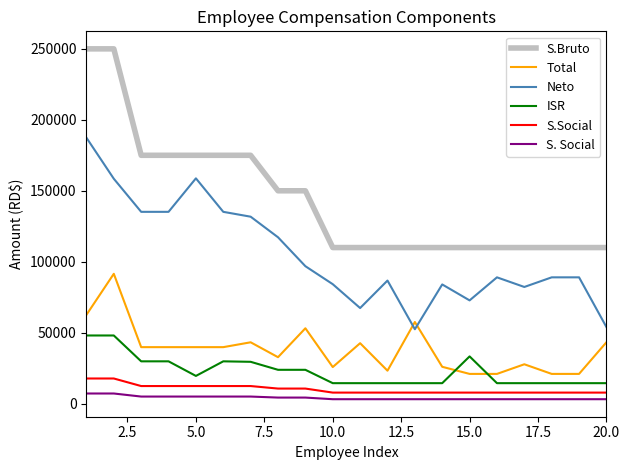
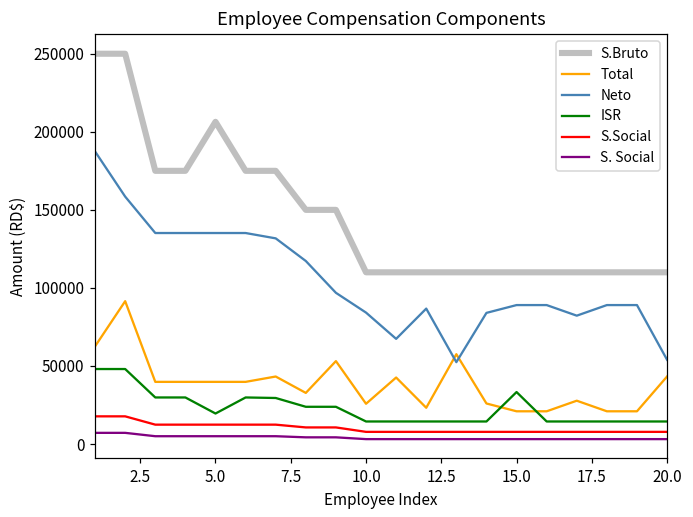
S.Bruto, 5.0: 175000 -> 206000
Neto, 5.0: 159000 -> 135000
Neto, 15.0: 73000 -> 89000
